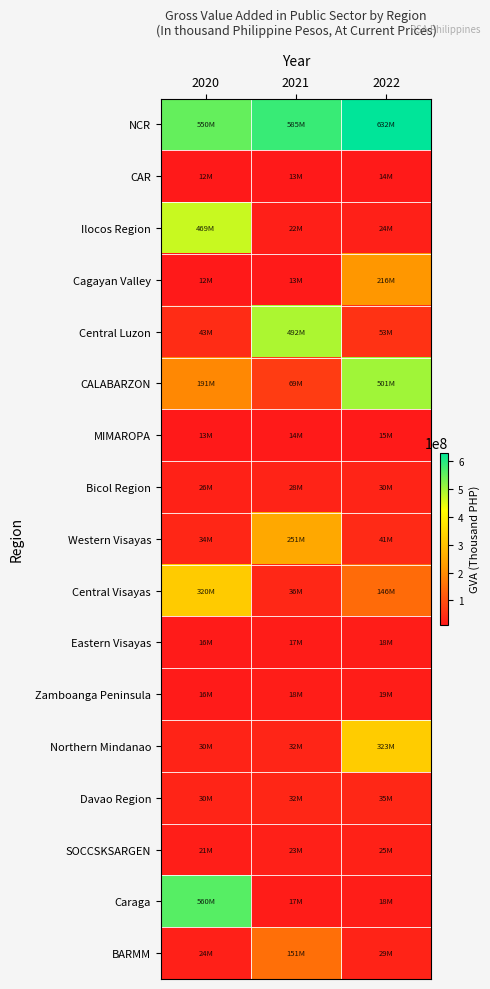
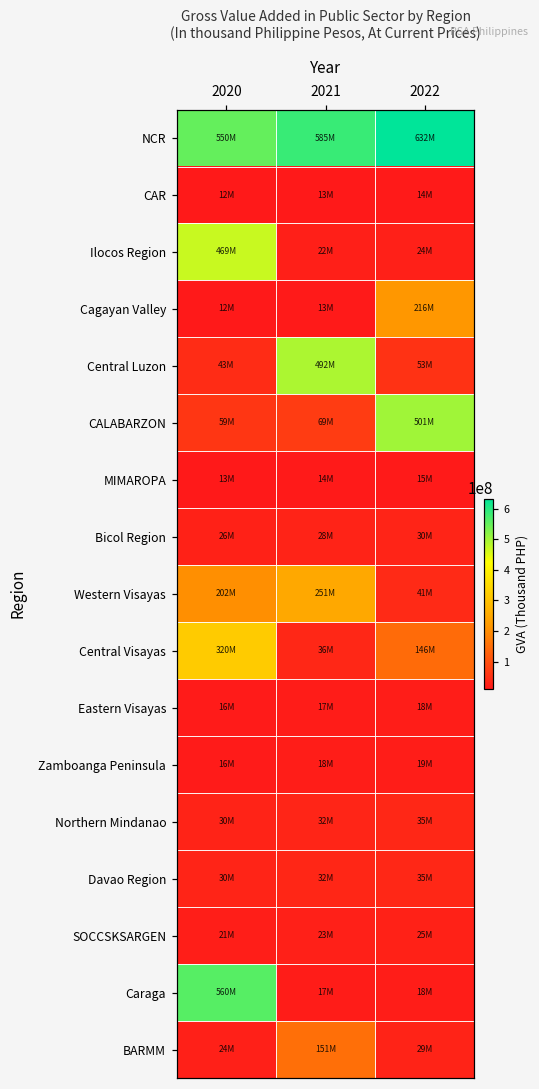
CALABARZON, 2020: 191M -> 59M
Western Visayas, 2020: 34M -> 202M
Northern Mindanao, 2022: 323M -> 35M
